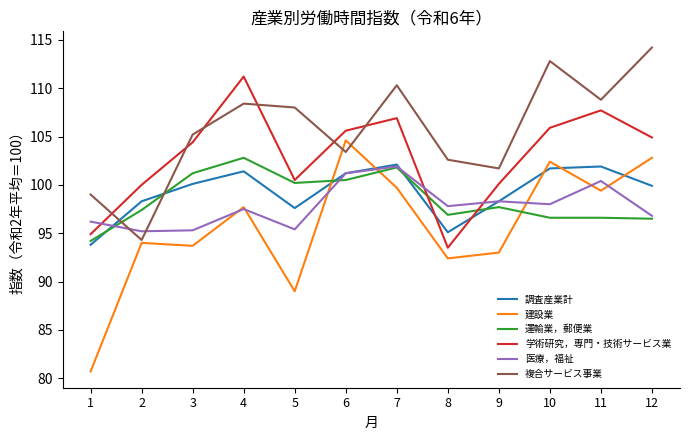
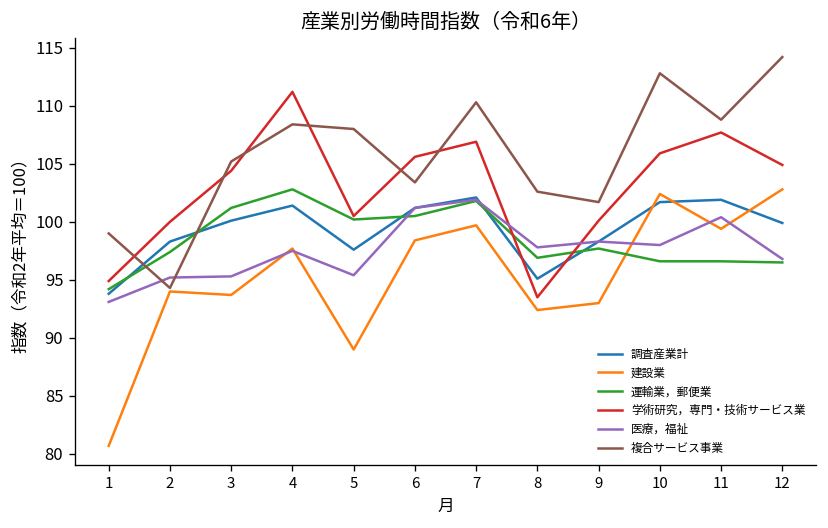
医療，福祉, 1: 96 -> 93
建設業, 6: 105 -> 98
